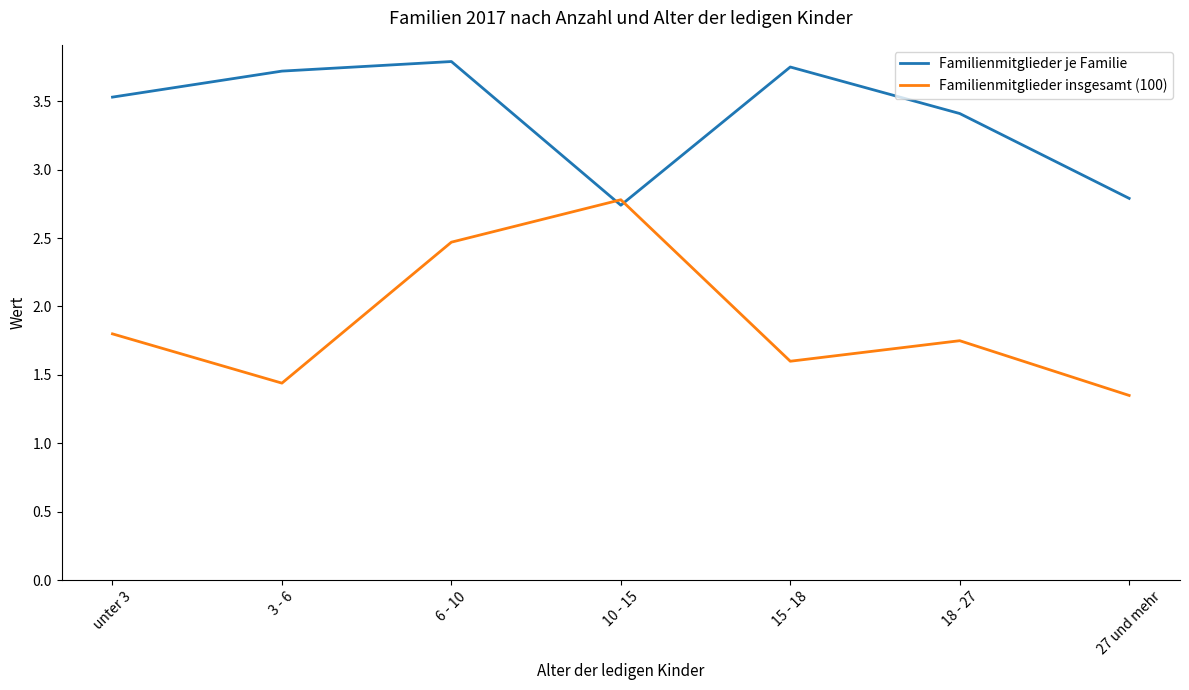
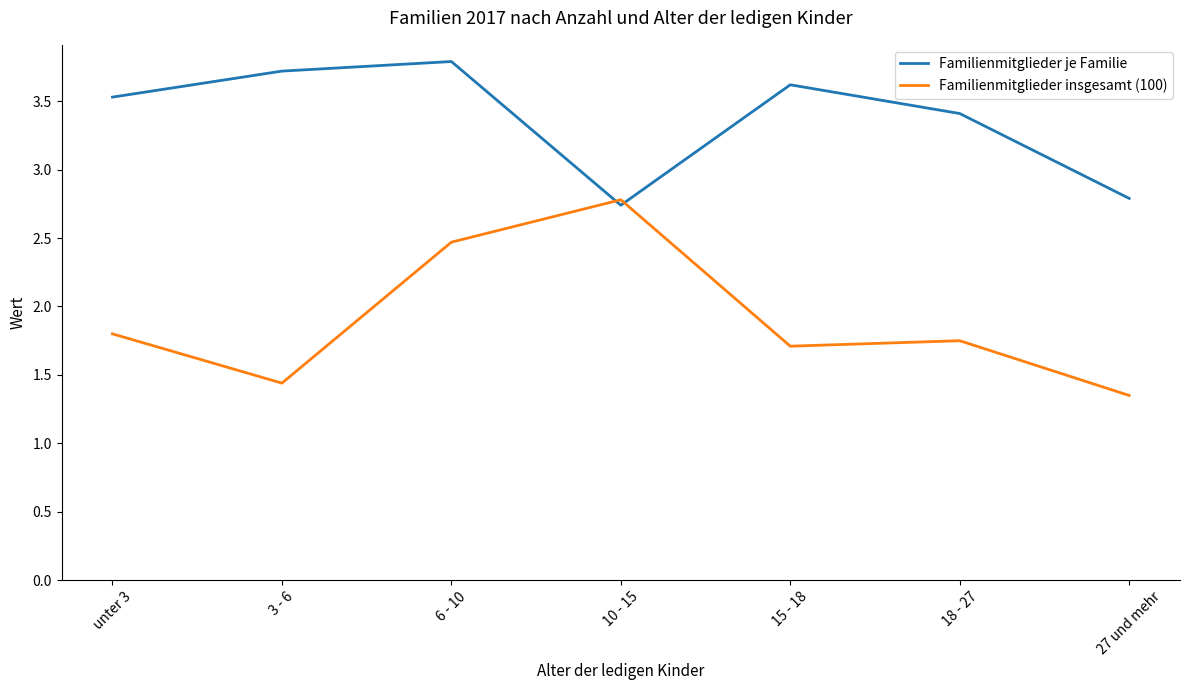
Familienmitglieder je Familie, 15 - 18: 3.75 -> 3.62
Familienmitglieder insgesamt (100), 15 - 18: 1.60 -> 1.71
